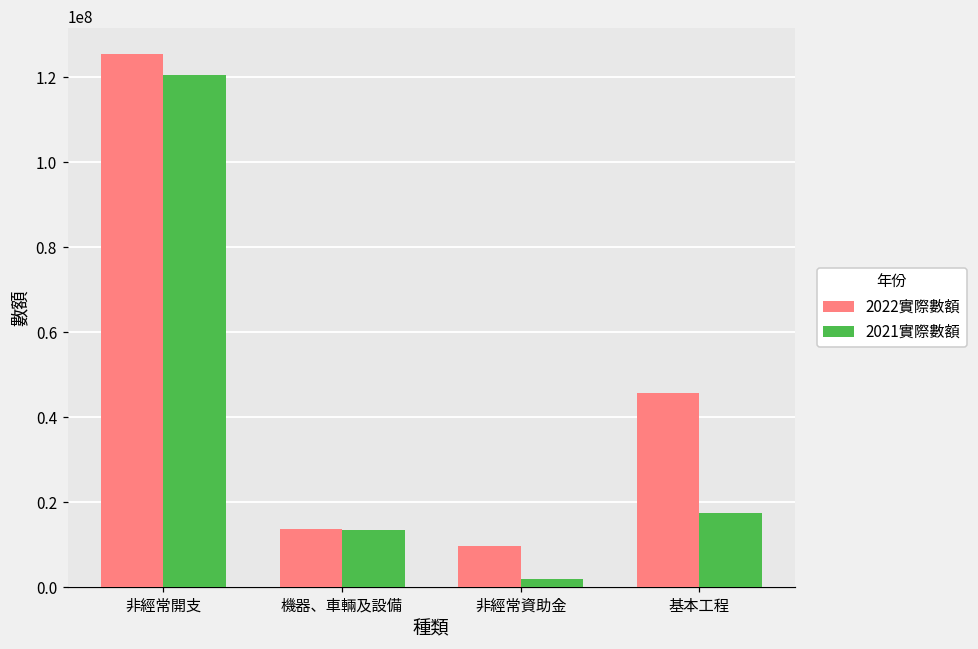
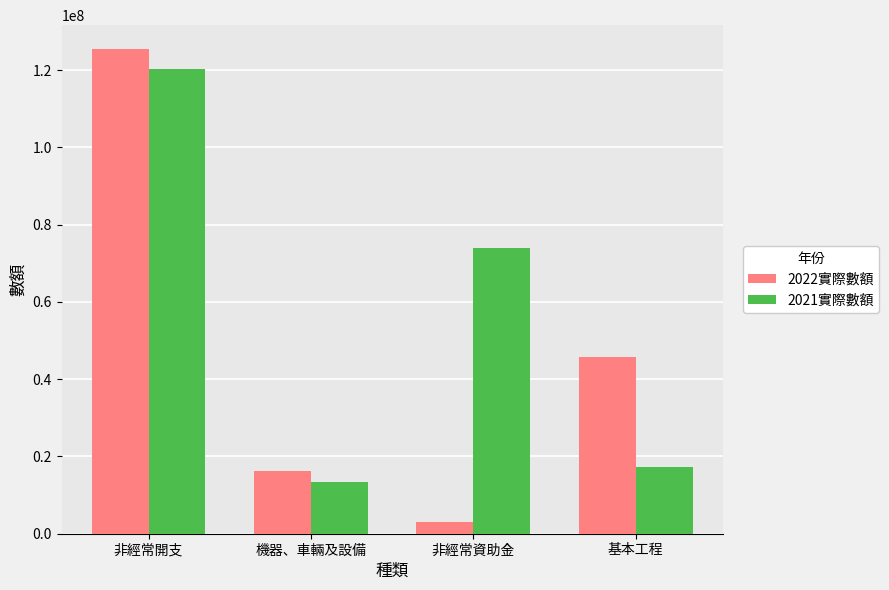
2022實際數額, 機器、車輛及設備: 14000000 -> 16000000
2022實際數額, 非經常資助金: 10000000 -> 3000000
2021實際數額, 非經常資助金: 2000000 -> 74000000
